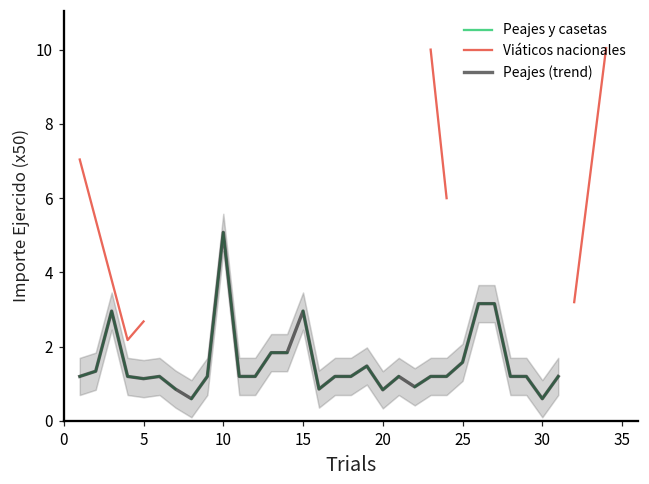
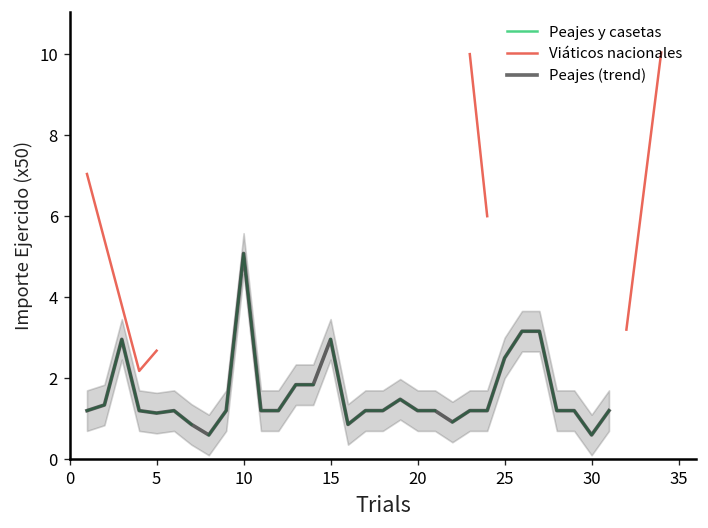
Peajes (trend), 20: 0.8 -> 1.2
Peajes (trend), 25: 1.6 -> 2.5
